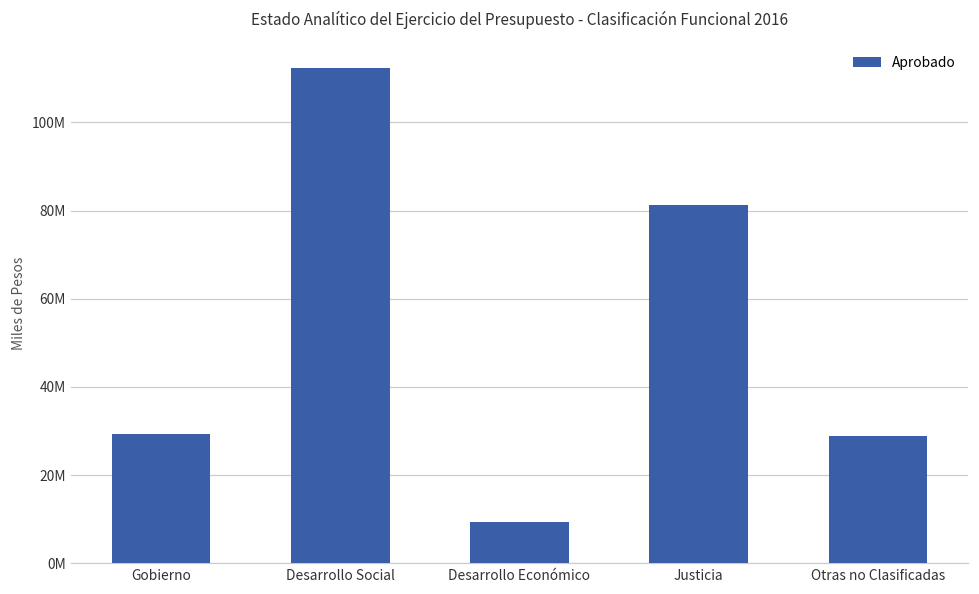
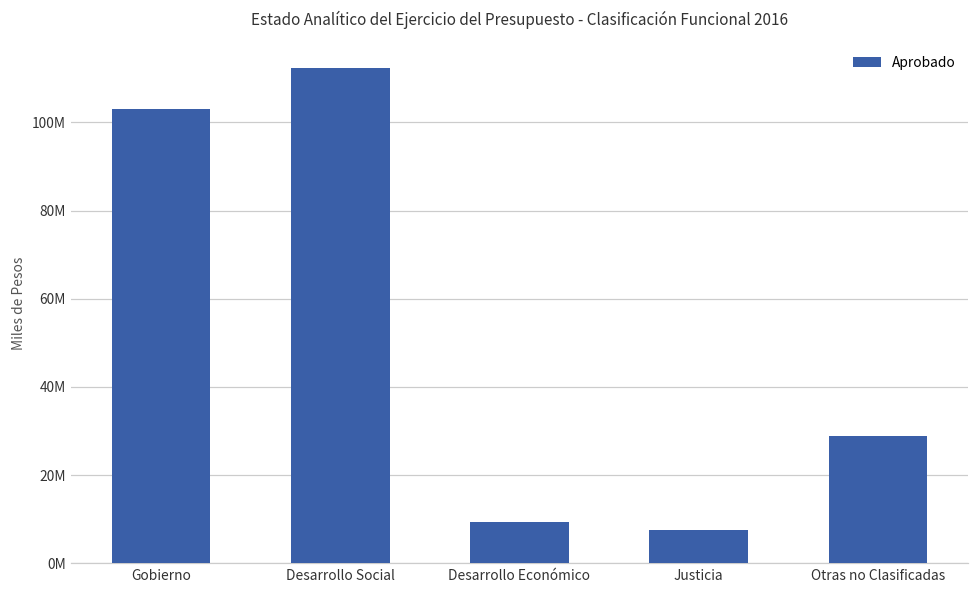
Gobierno: 29000000 -> 103000000
Justicia: 81000000 -> 8000000
